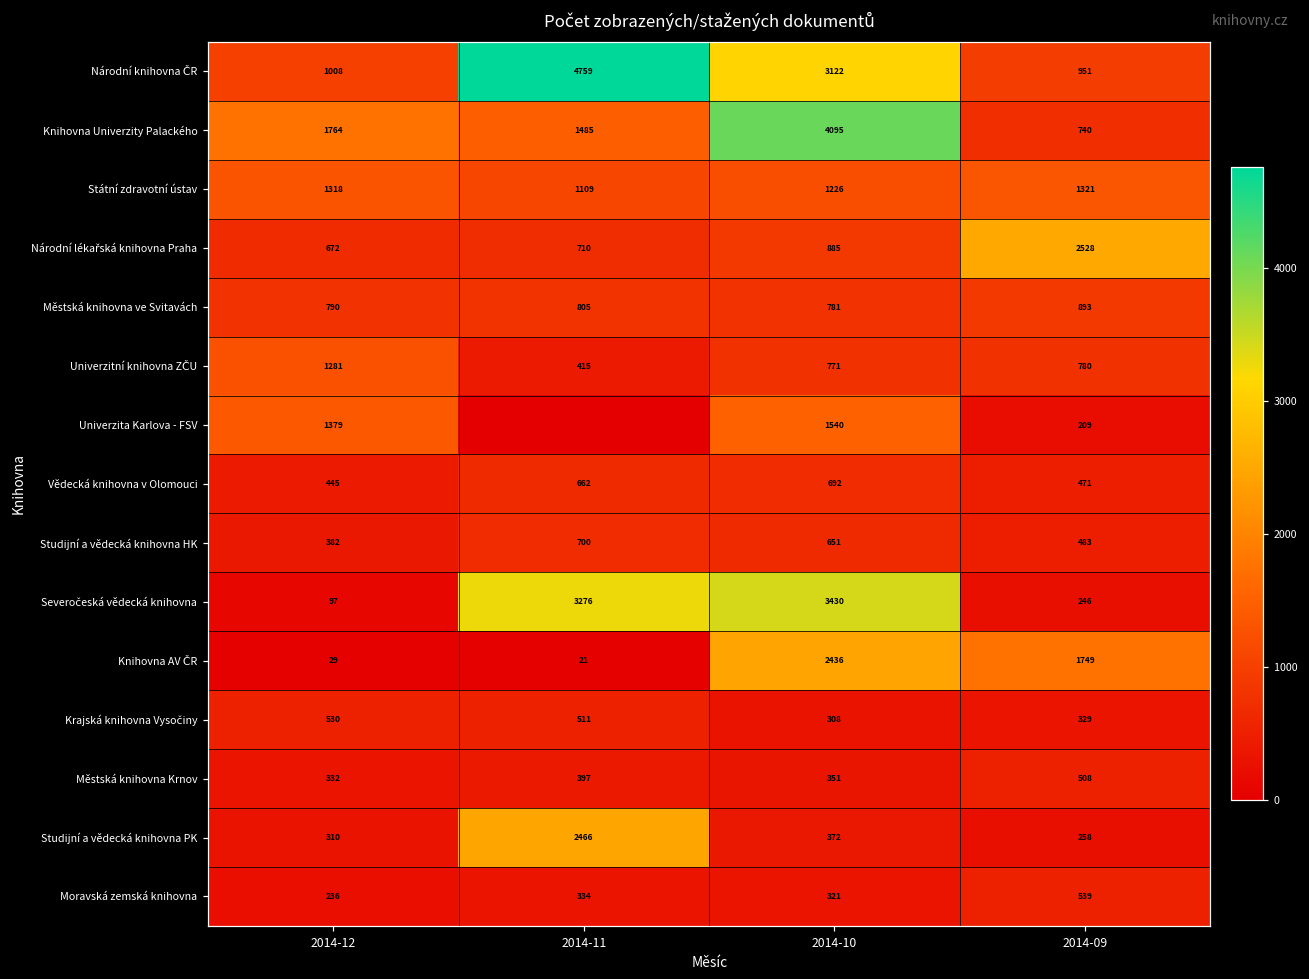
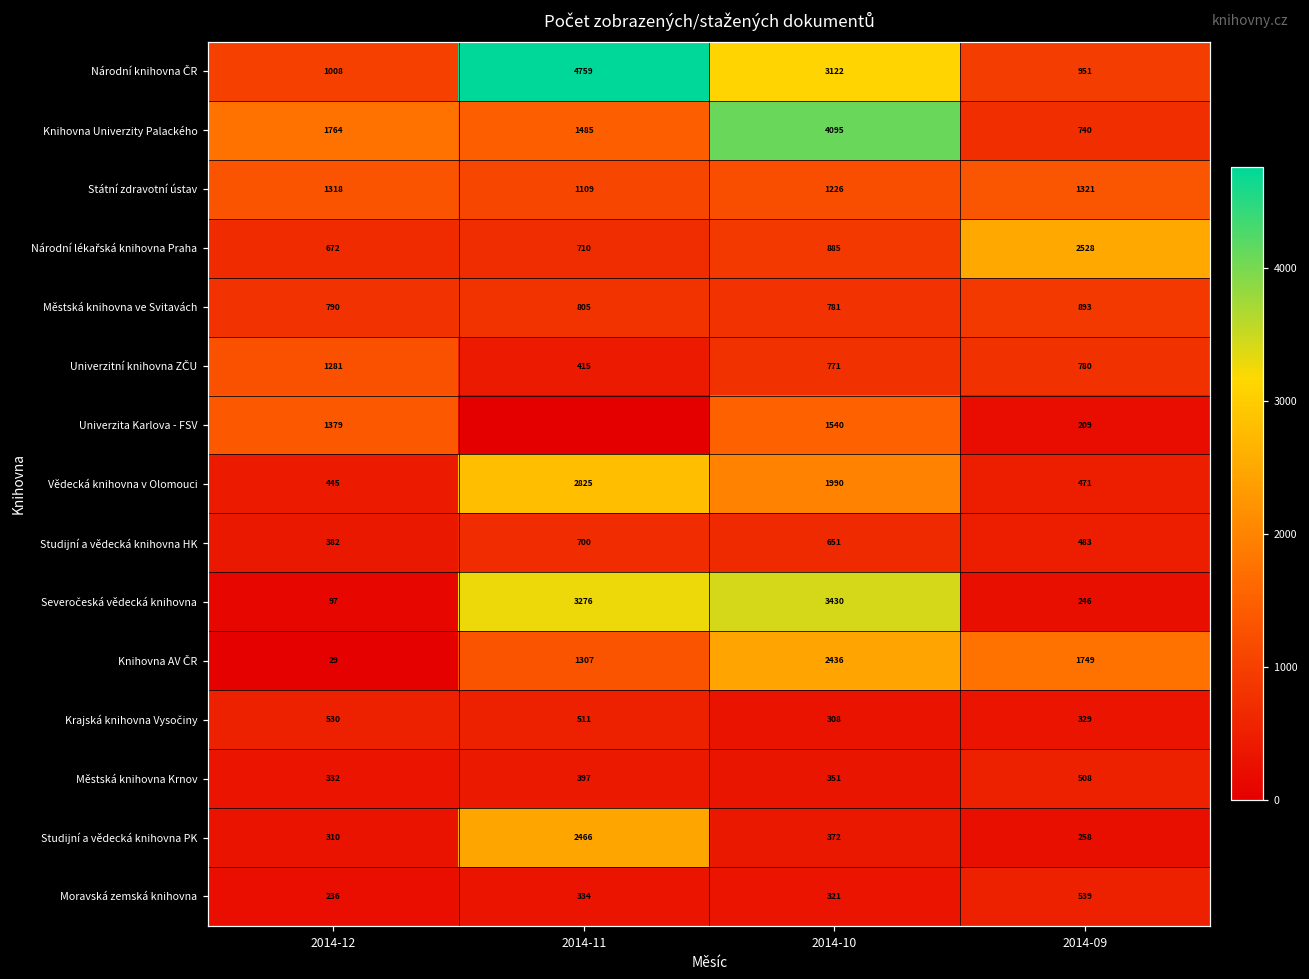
Vědecká knihovna v Olomouci, 2014-11: 662 -> 2825
Vědecká knihovna v Olomouci, 2014-10: 692 -> 1990
Knihovna AV ČR, 2014-11: 21 -> 1307
